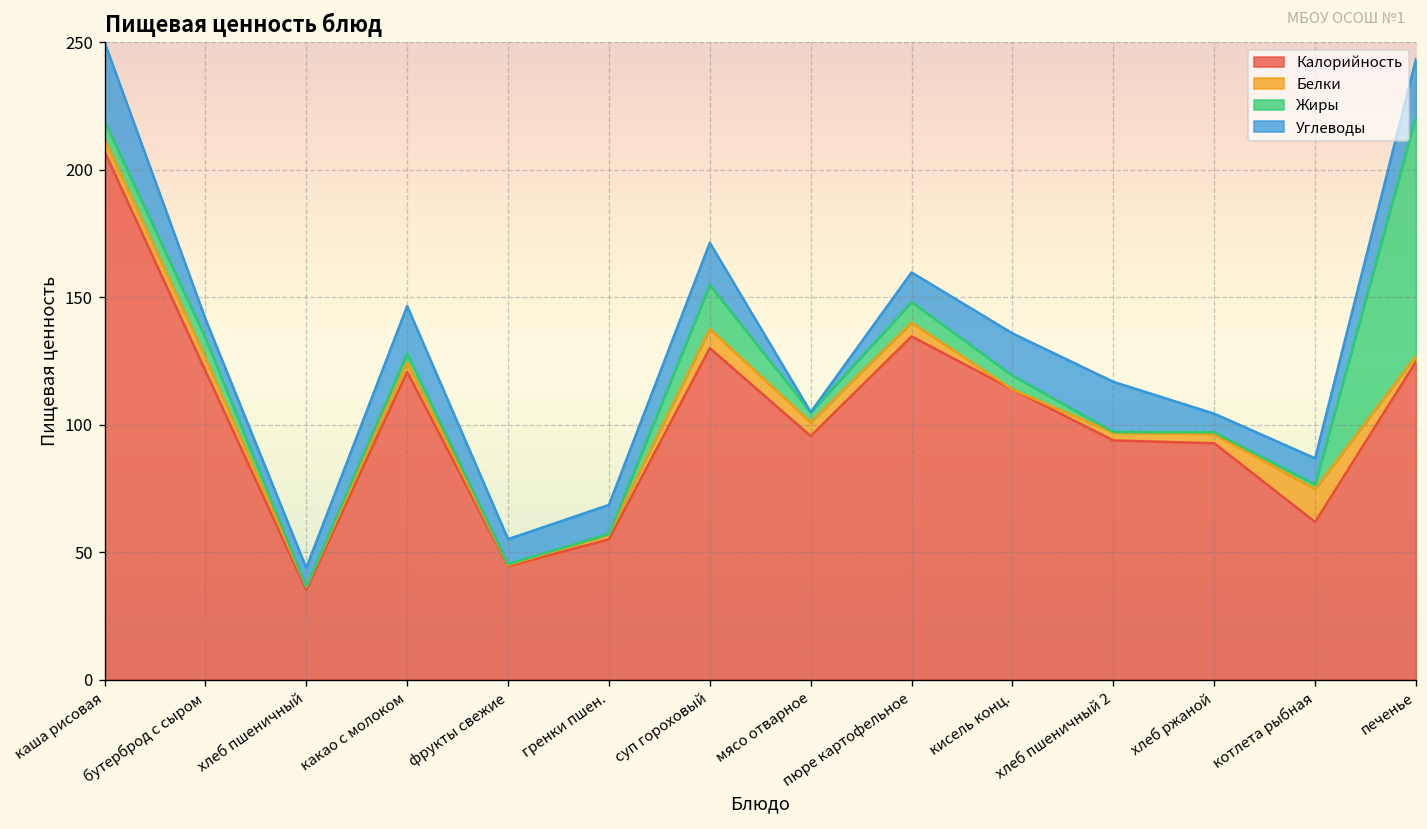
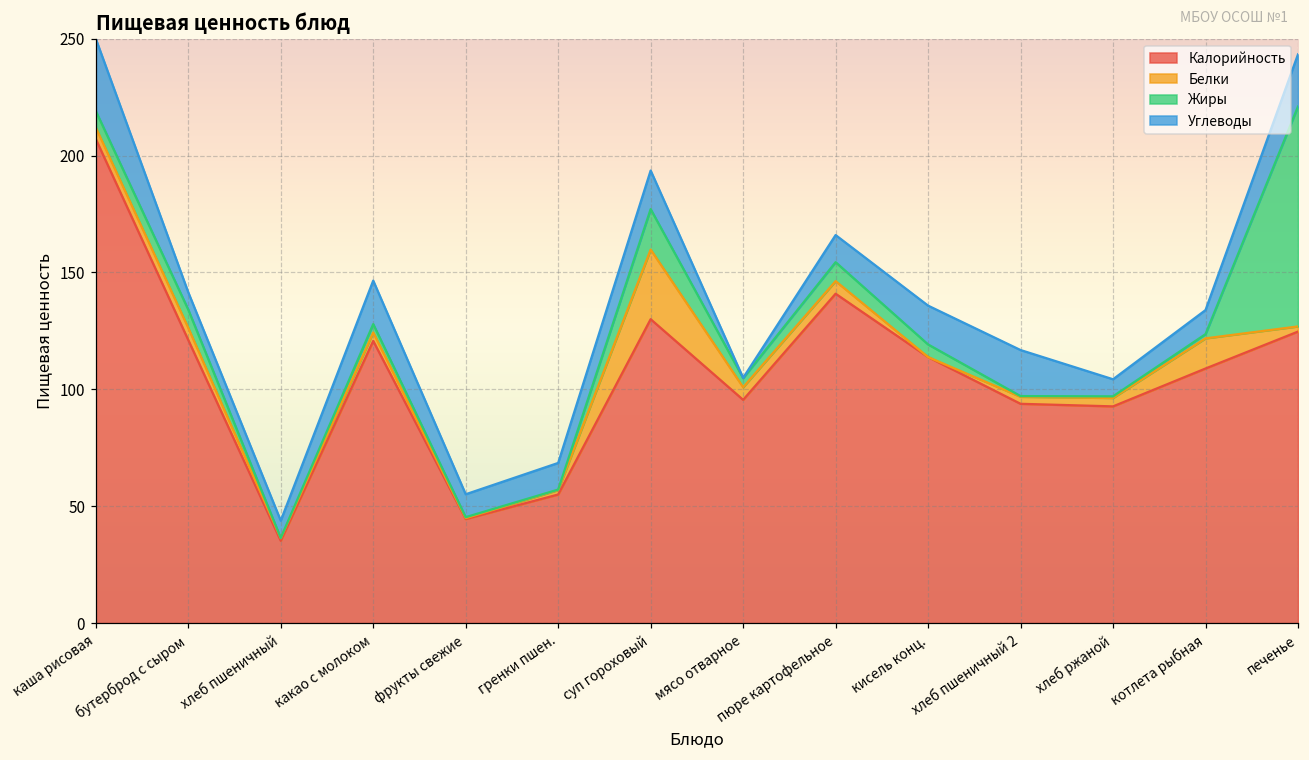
Белки, суп гороховый: 8 -> 30
Калорийность, пюре картофельное: 135 -> 141
Калорийность, котлета рыбная: 62 -> 109
